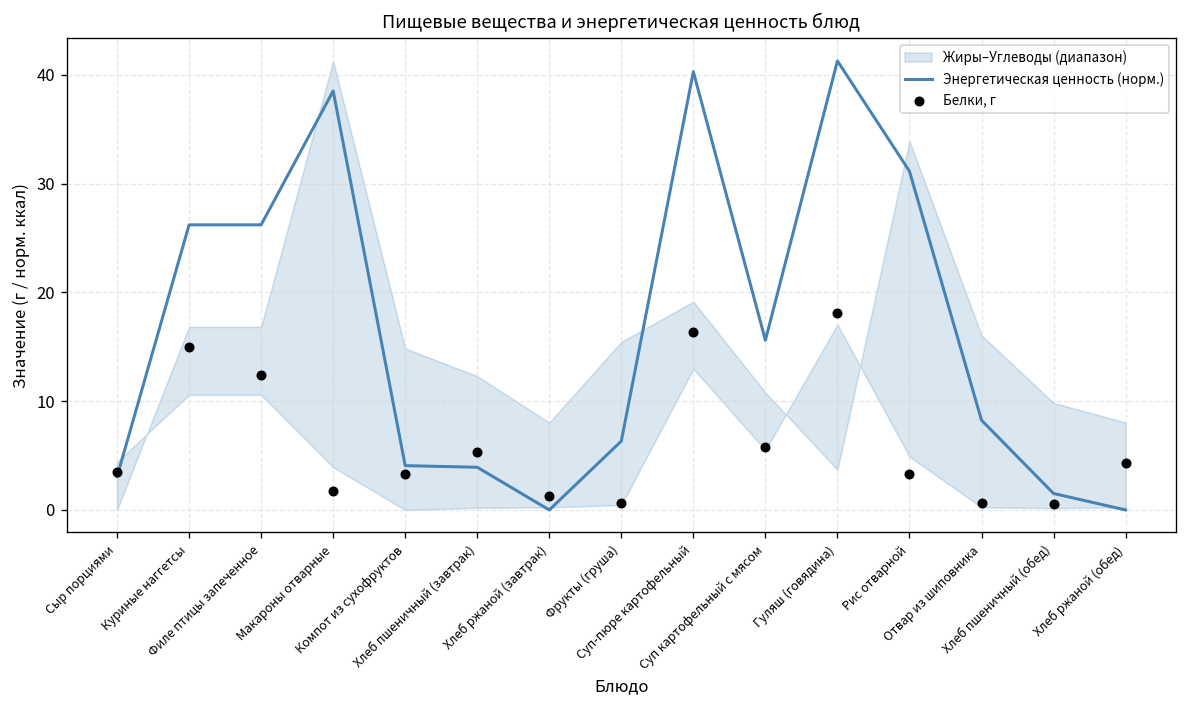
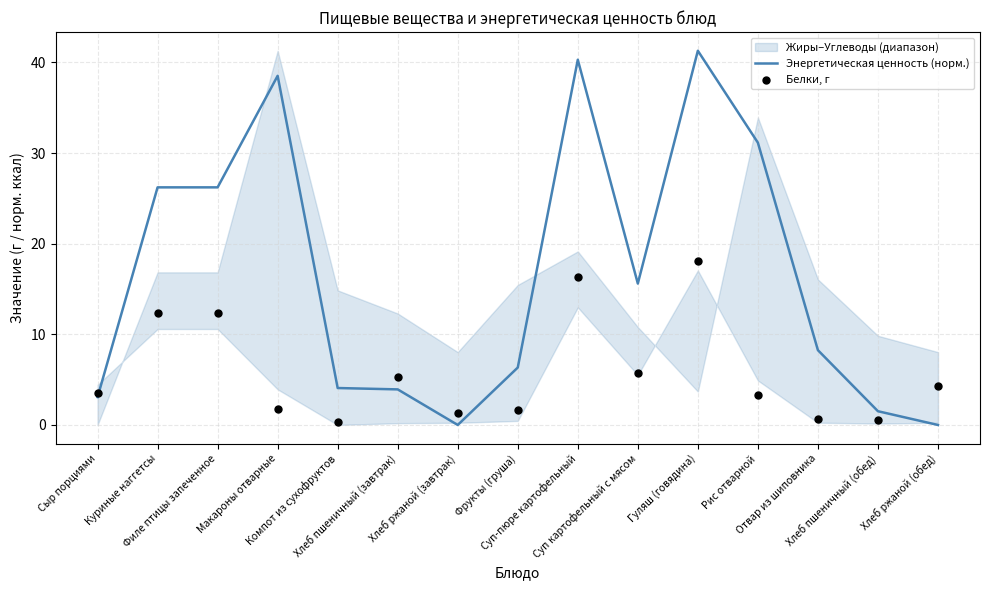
Белки, г, Куриные наггетсы: 15 -> 12
Белки, г, Компот из сухофруктов: 3 -> 0
Белки, г, Фрукты (груша): 1 -> 2
